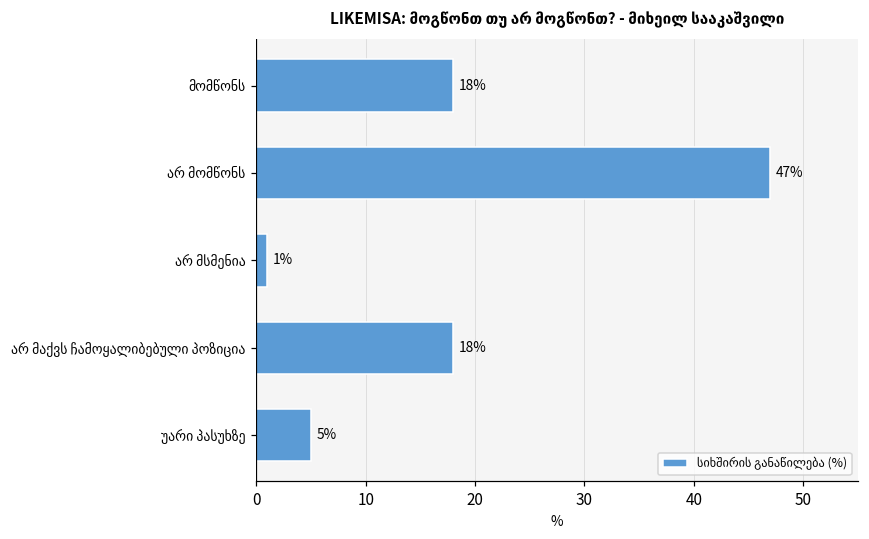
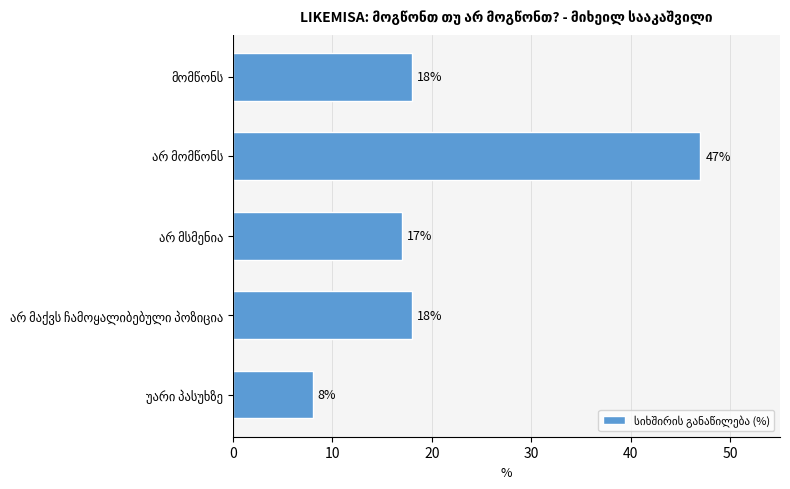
არ მსმენია: 1% -> 17%
უარი პასუხზე: 5% -> 8%
